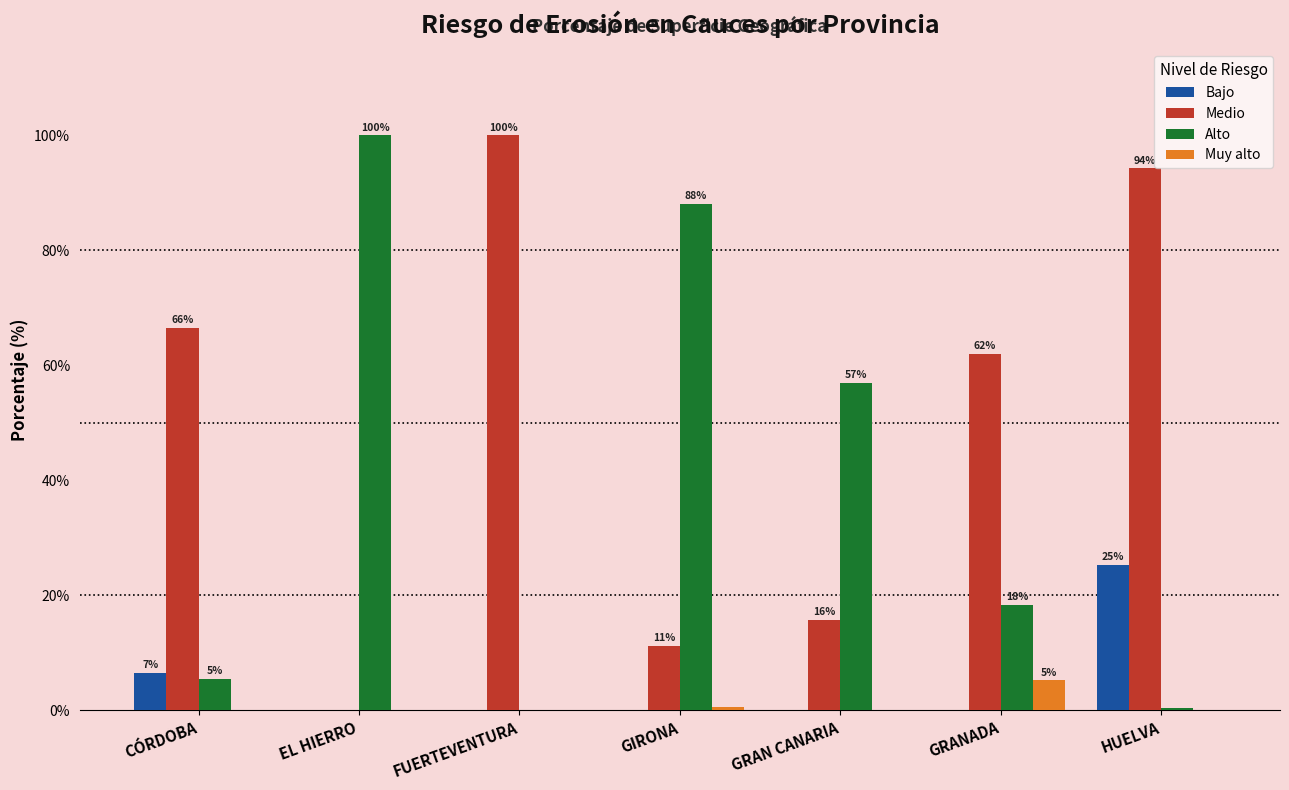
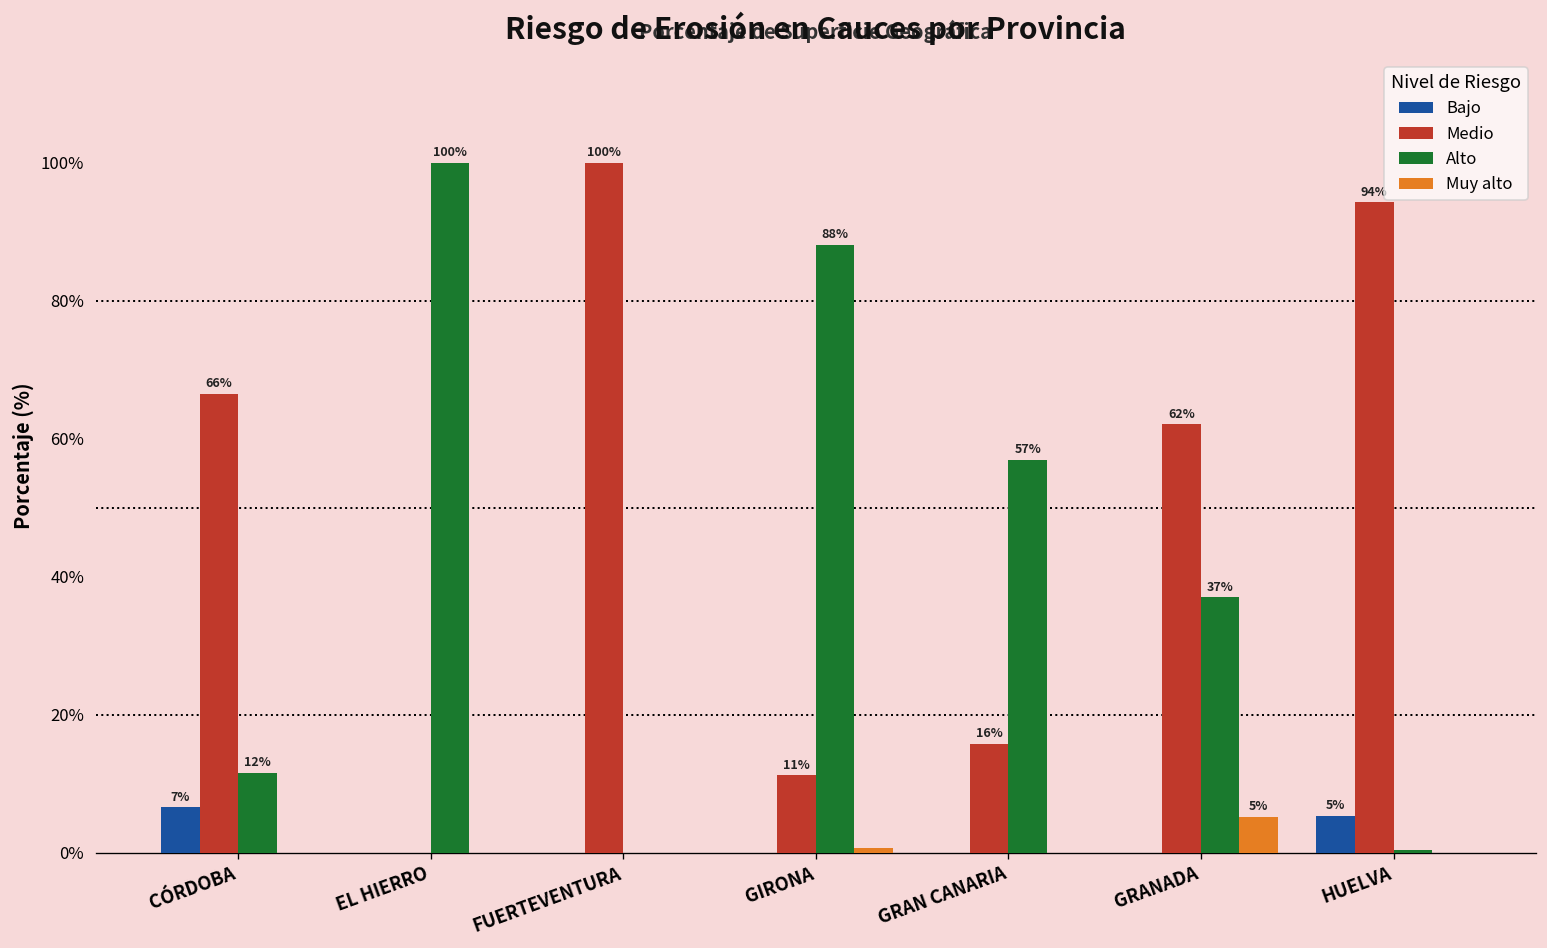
Alto, CÓRDOBA: 5% -> 12%
Alto, GRANADA: 18% -> 37%
Bajo, HUELVA: 25% -> 5%
